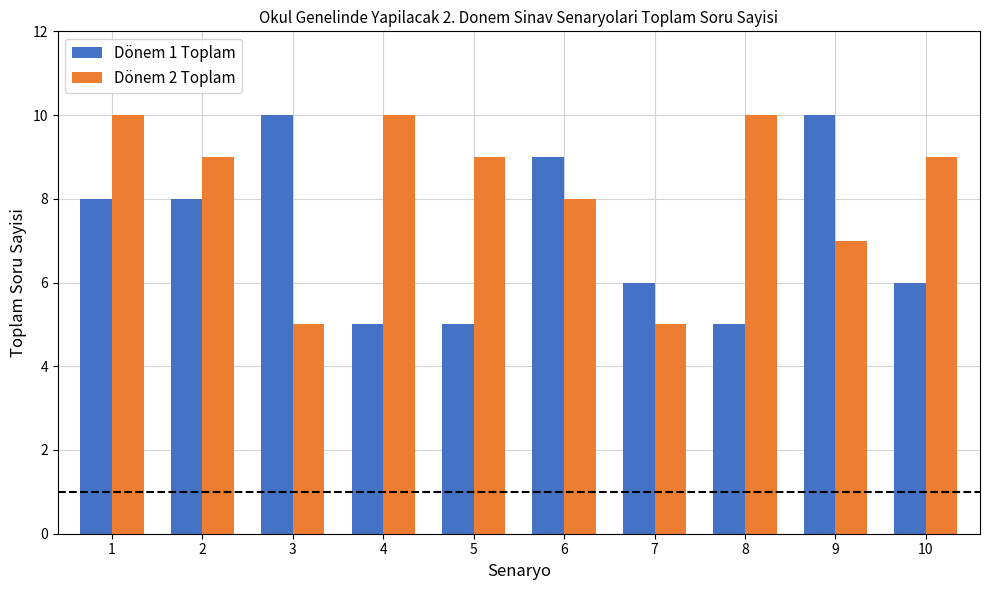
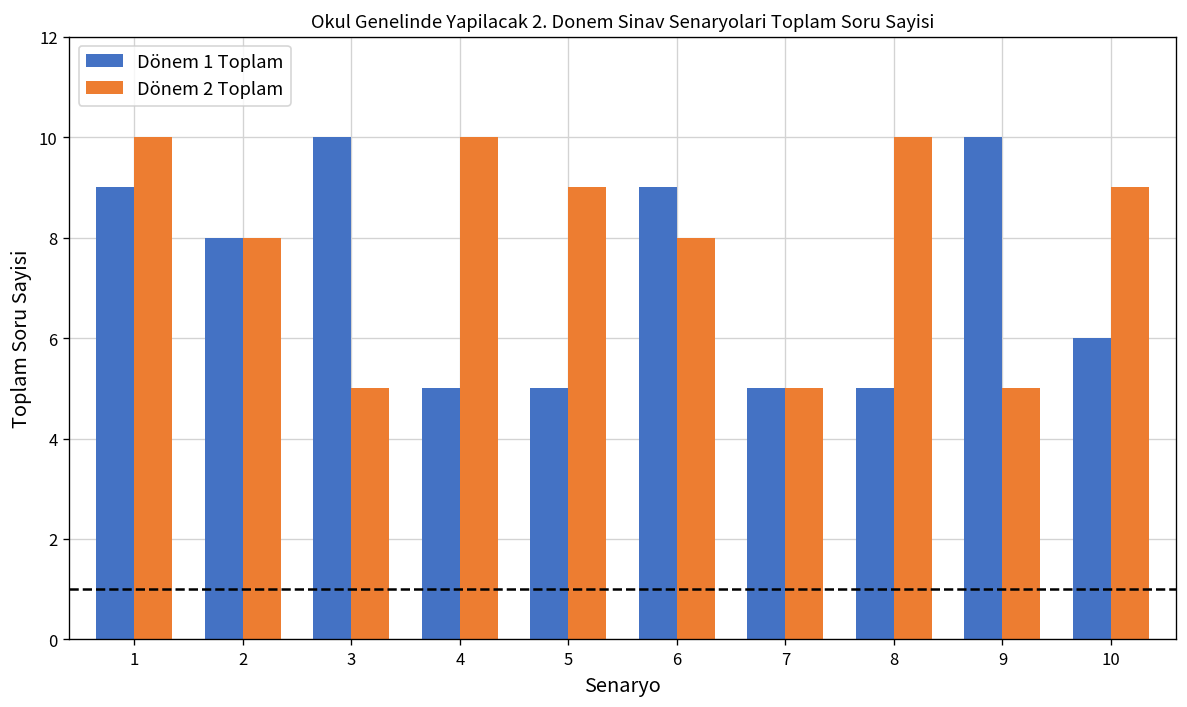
Dönem 1 Toplam, 1: 8 -> 9
Dönem 2 Toplam, 2: 9 -> 8
Dönem 1 Toplam, 7: 6 -> 5
Dönem 2 Toplam, 9: 7 -> 5
